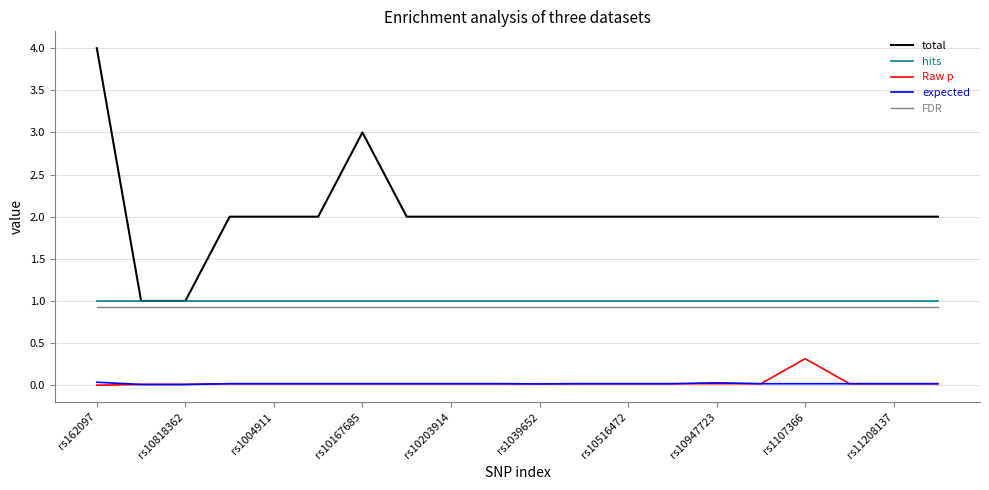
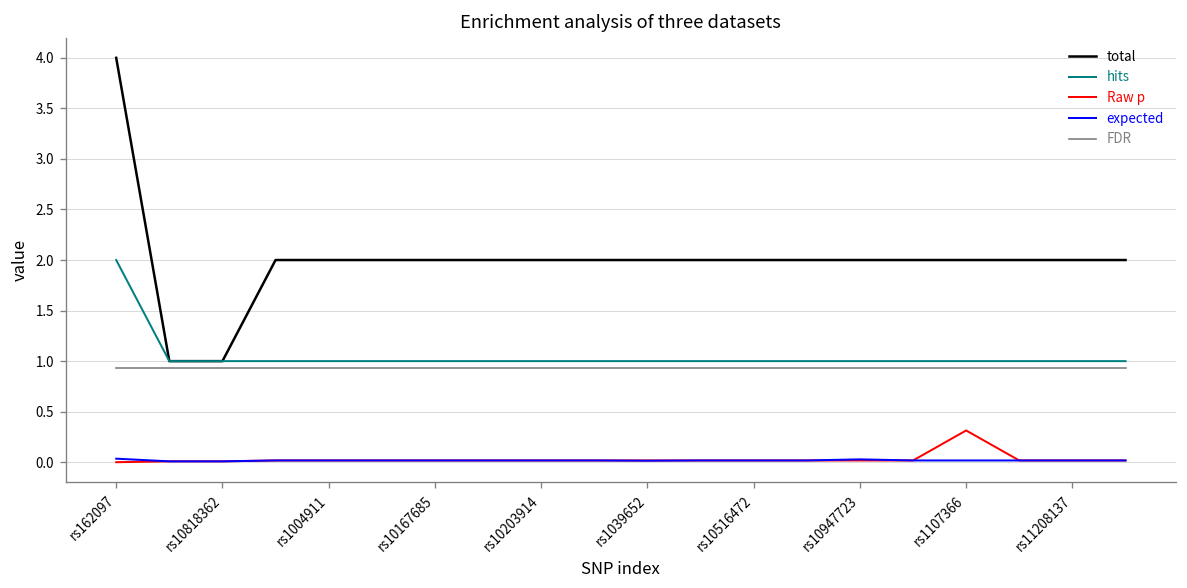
hits, rs162097: 1 -> 2
total, rs10167685: 3 -> 2
